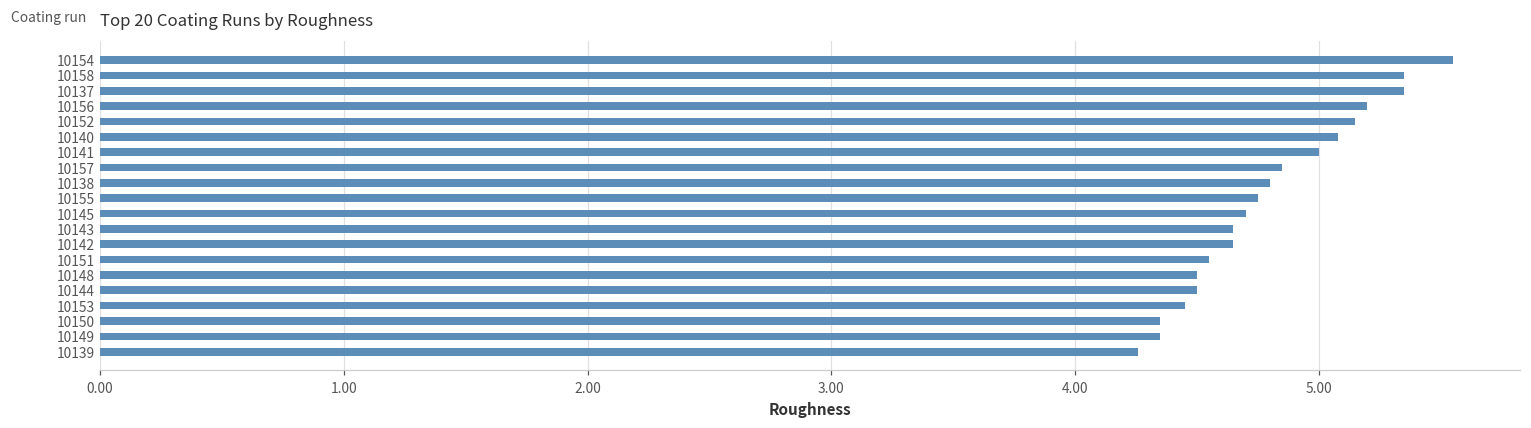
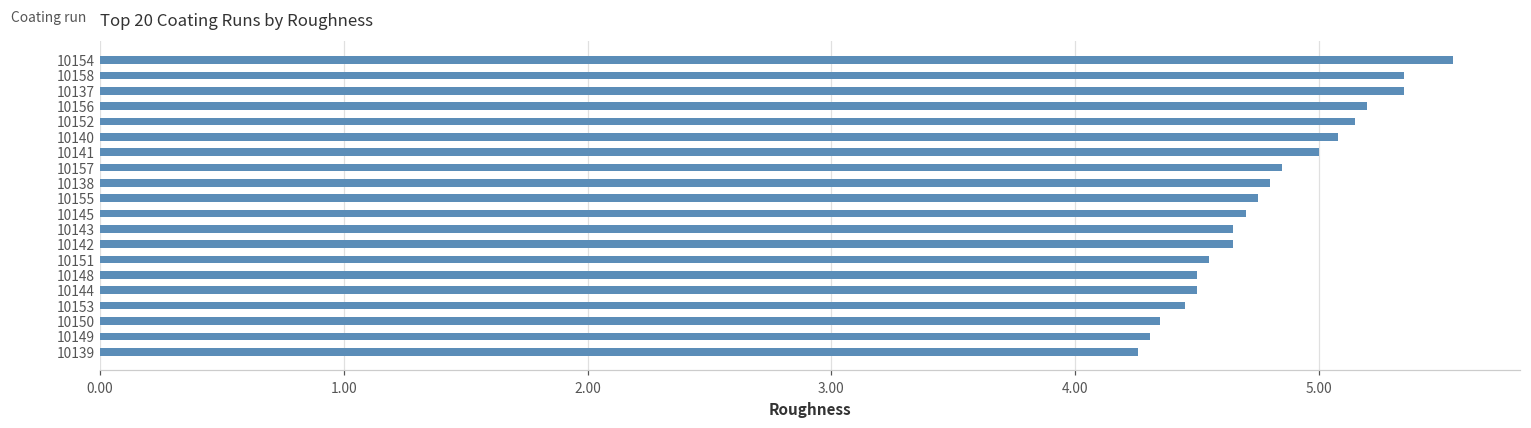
10149: 4.35 -> 4.31
